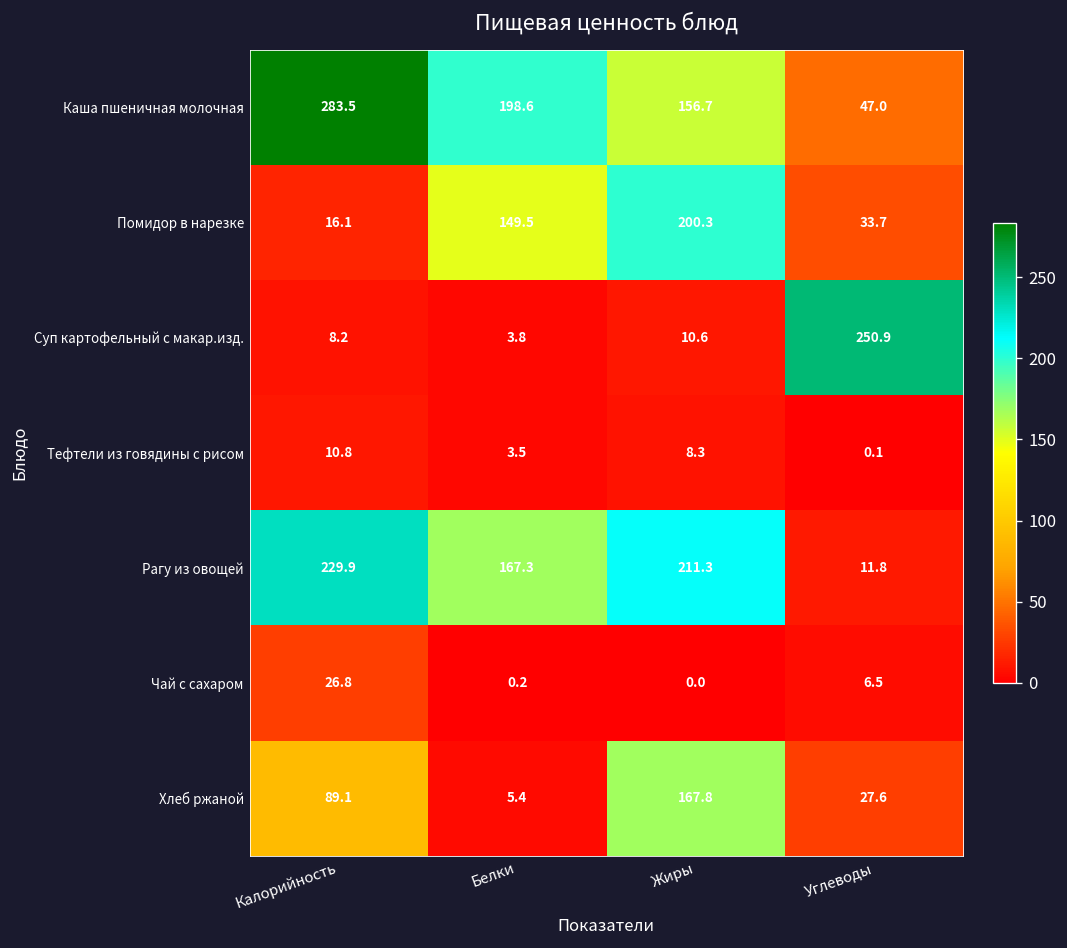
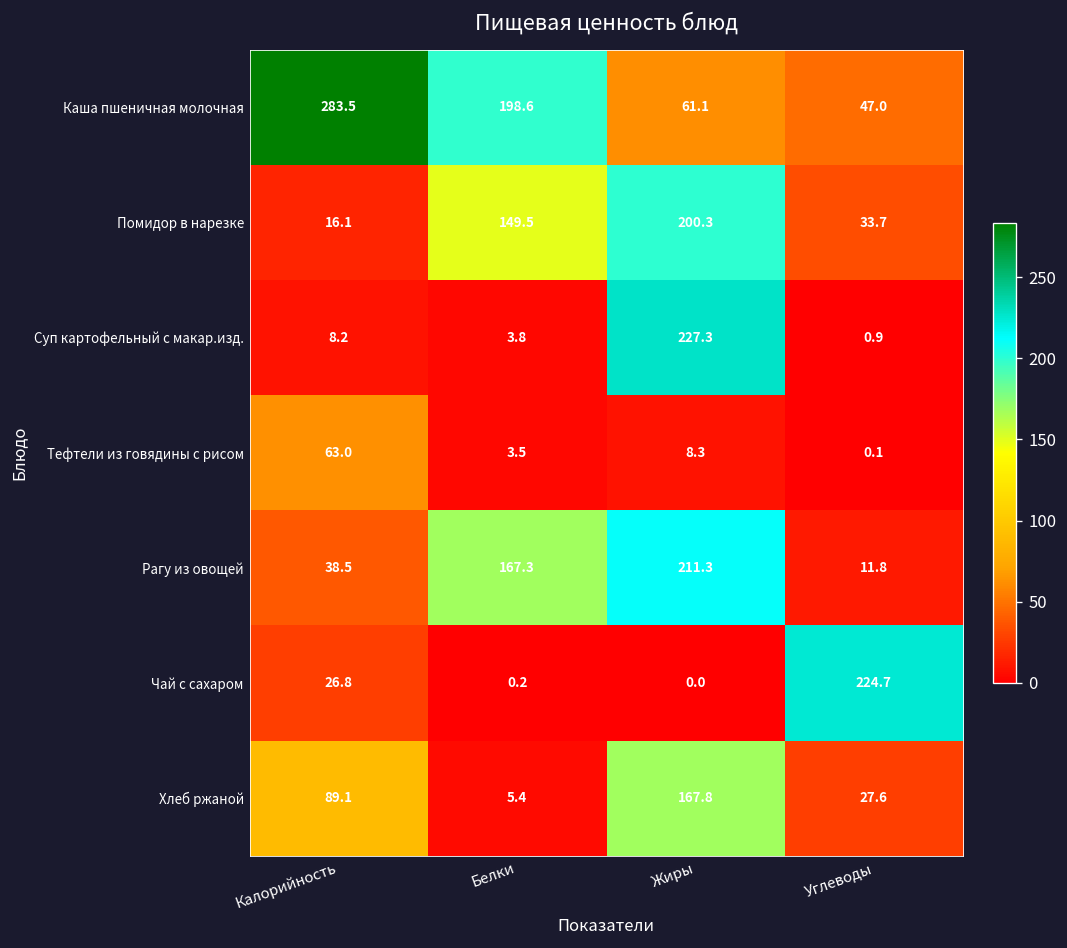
Каша пшеничная молочная, Жиры: 156.7 -> 61.1
Суп картофельный с макар.изд., Жиры: 10.6 -> 227.3
Суп картофельный с макар.изд., Углеводы: 250.9 -> 0.9
Тефтели из говядины с рисом, Калорийность: 10.8 -> 63.0
Рагу из овощей, Калорийность: 229.9 -> 38.5
Чай с сахаром, Углеводы: 6.5 -> 224.7
